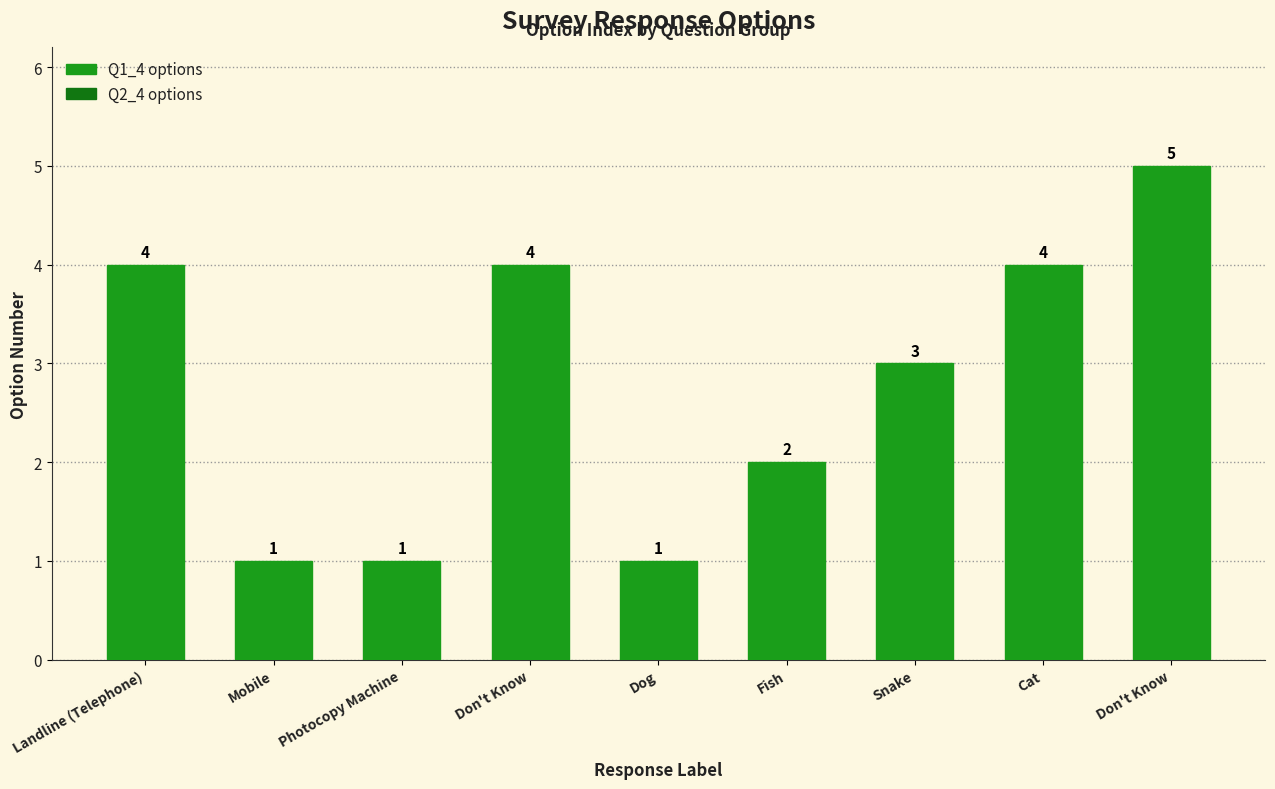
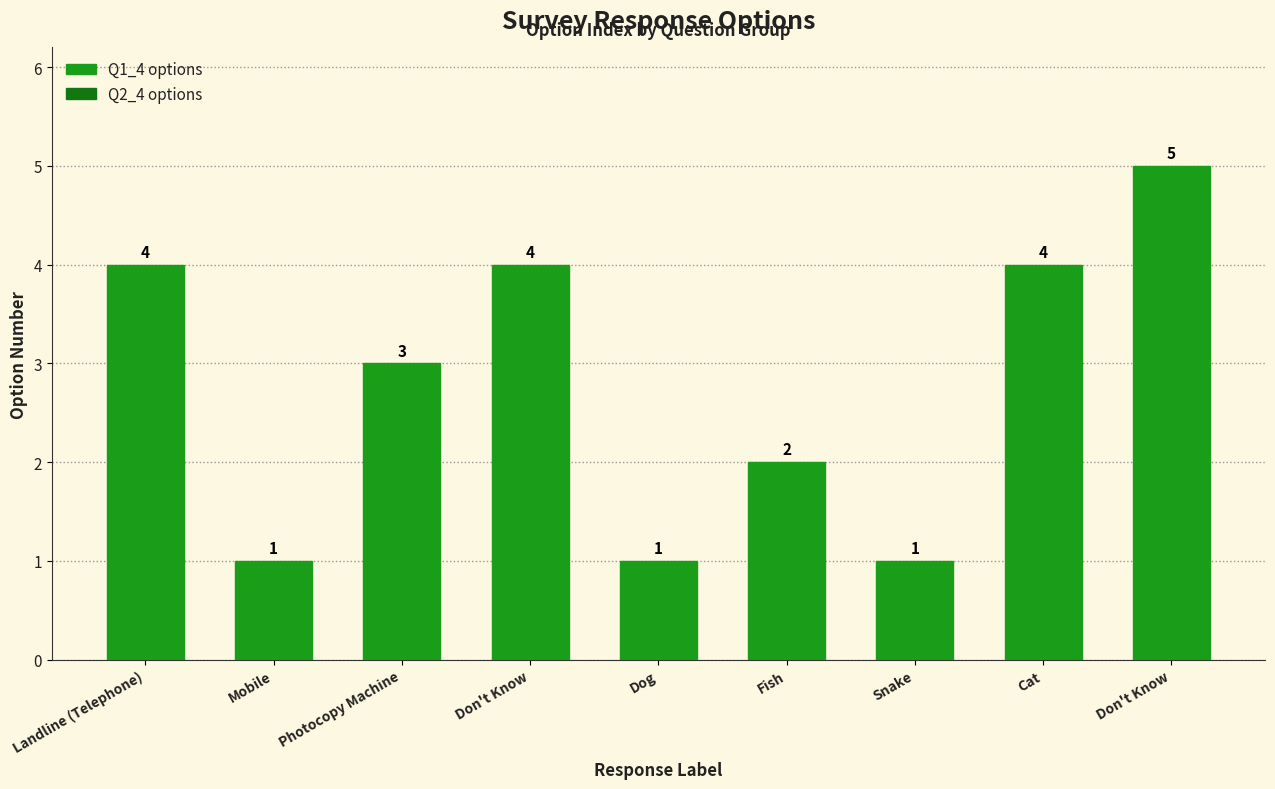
Photocopy Machine: 1 -> 3
Snake: 3 -> 1
